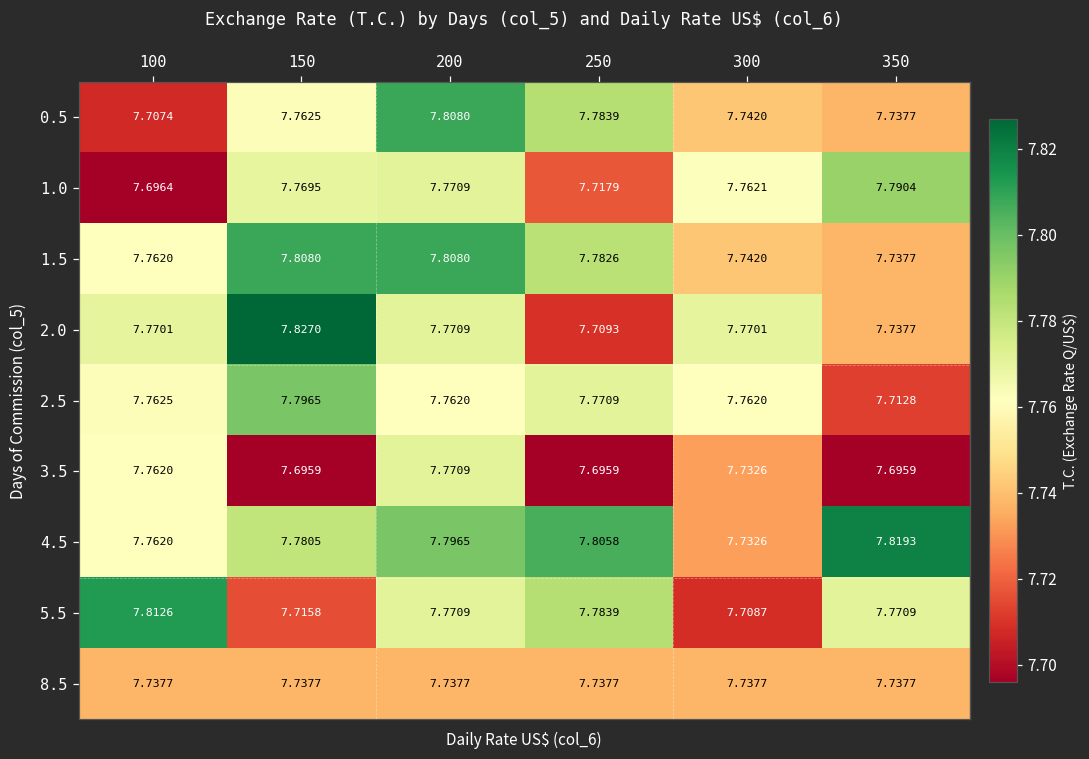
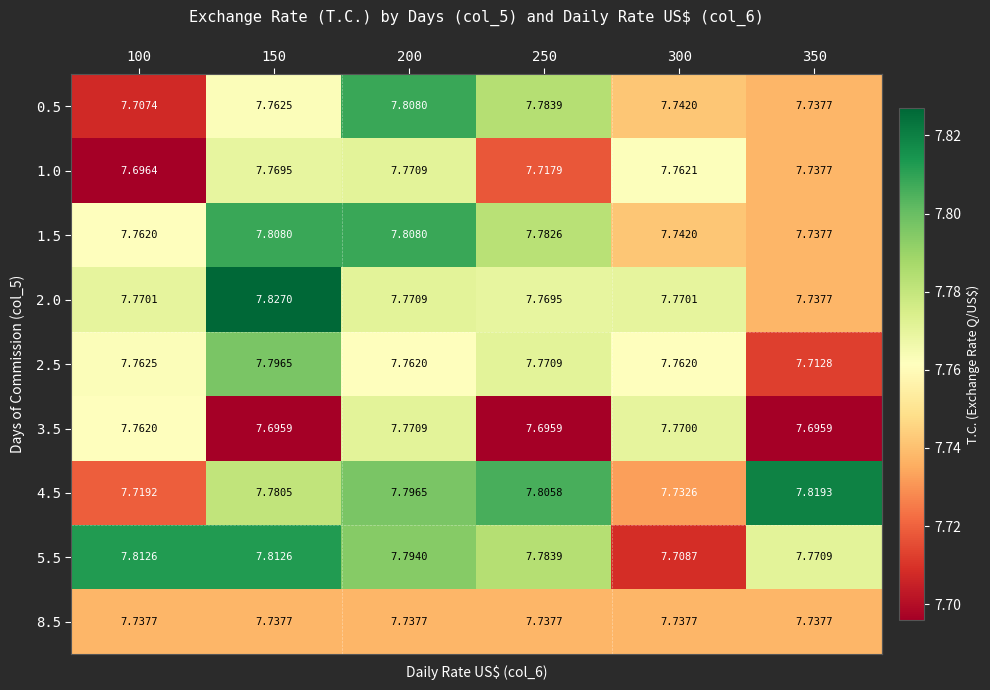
1.0, 350: 7.7904 -> 7.7377
2.0, 250: 7.7093 -> 7.7695
3.5, 300: 7.7326 -> 7.7700
4.5, 100: 7.7620 -> 7.7192
5.5, 150: 7.7158 -> 7.8126
5.5, 200: 7.7709 -> 7.7940
